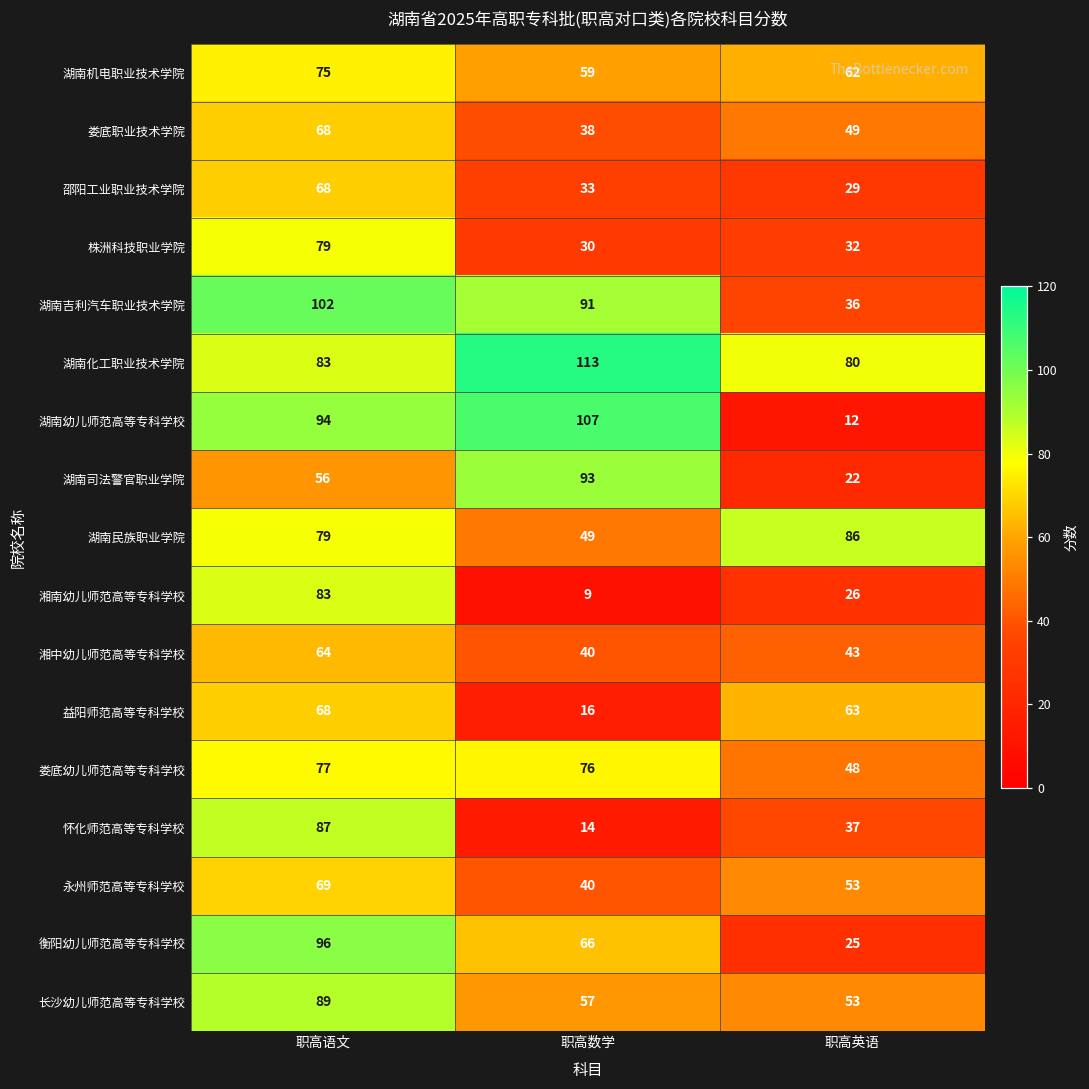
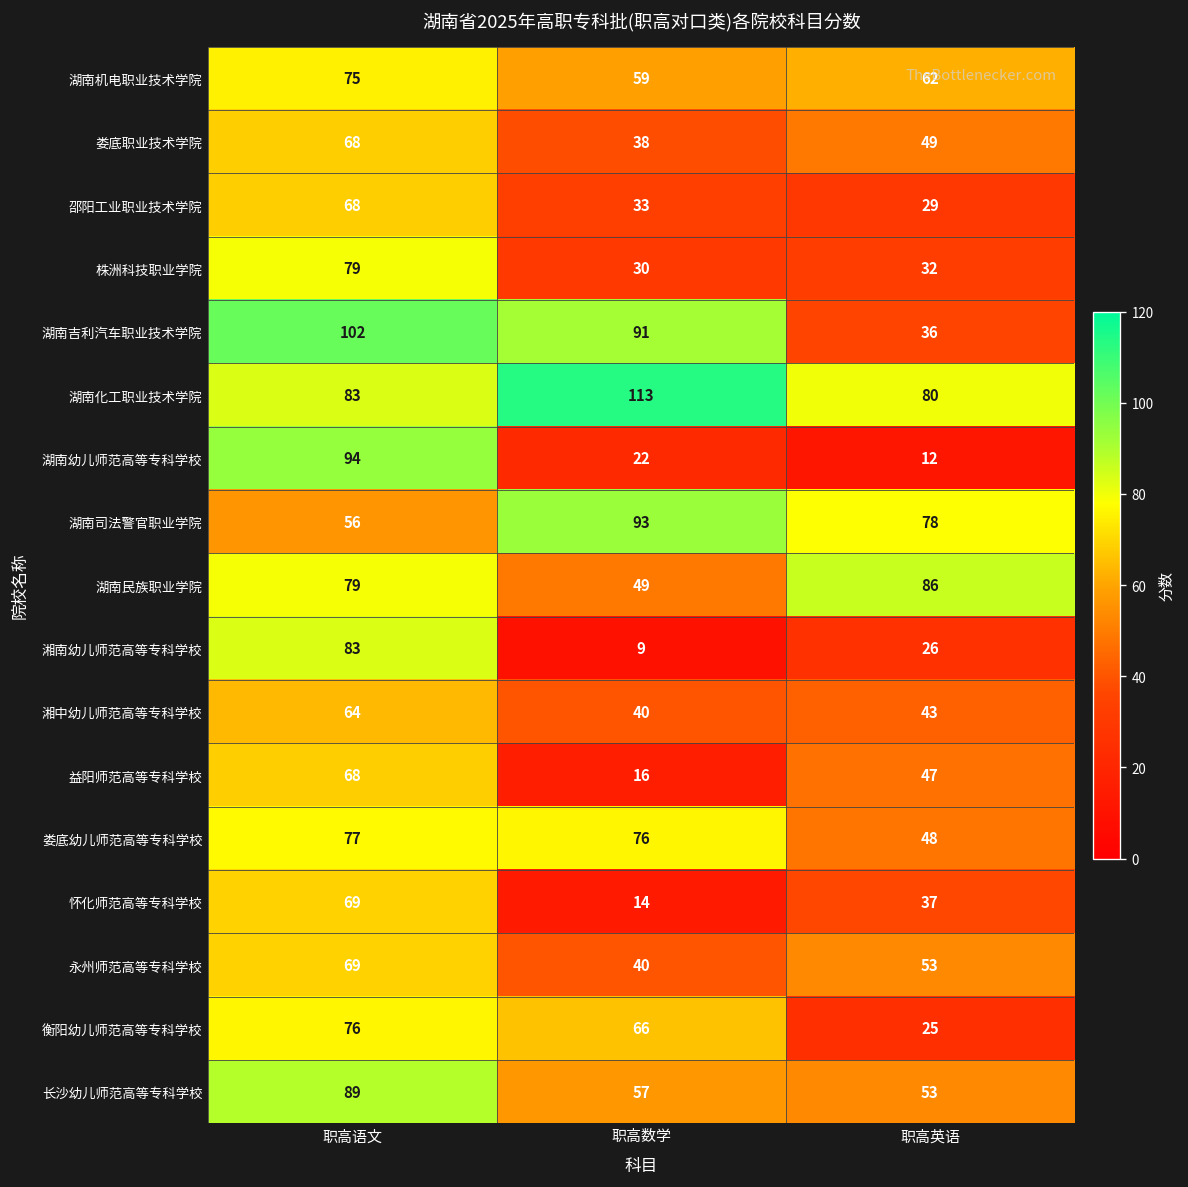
湖南幼儿师范高等专科学校, 职高数学: 107 -> 22
湖南司法警官职业学院, 职高英语: 22 -> 78
益阳师范高等专科学校, 职高英语: 63 -> 47
怀化师范高等专科学校, 职高语文: 87 -> 69
衡阳幼儿师范高等专科学校, 职高语文: 96 -> 76
